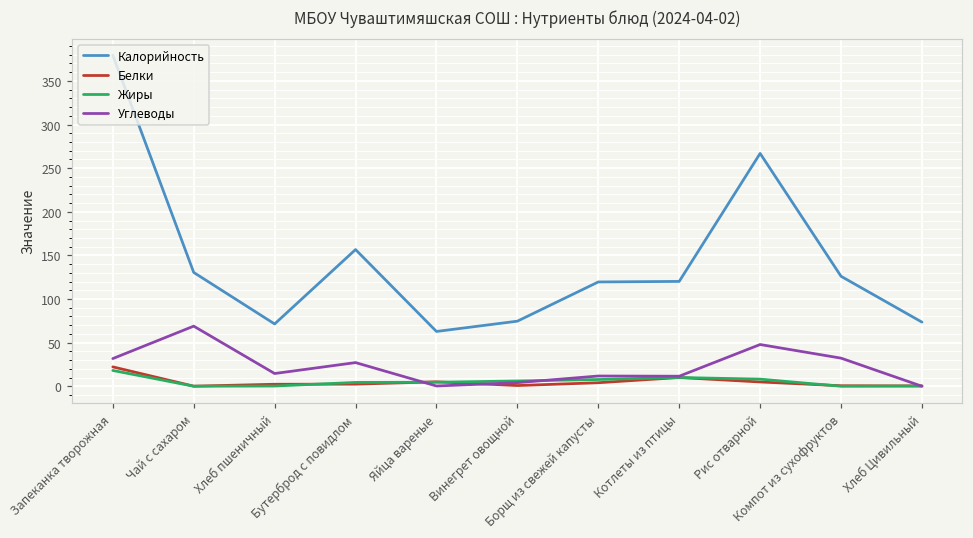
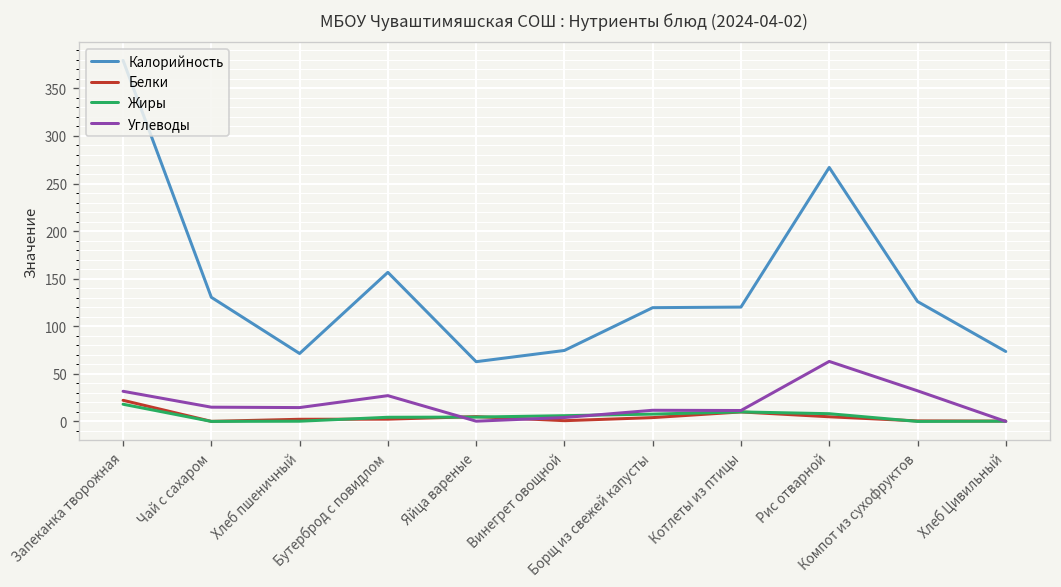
Углеводы, Чай с сахаром: 70 -> 10
Углеводы, Рис отварной: 50 -> 60
